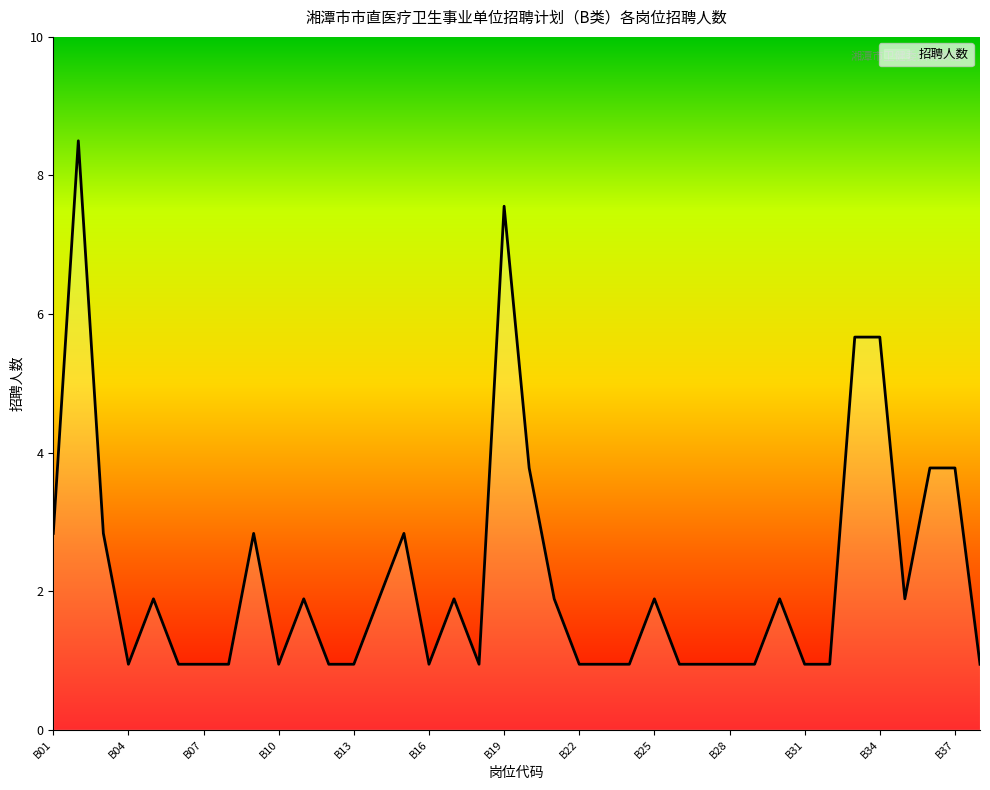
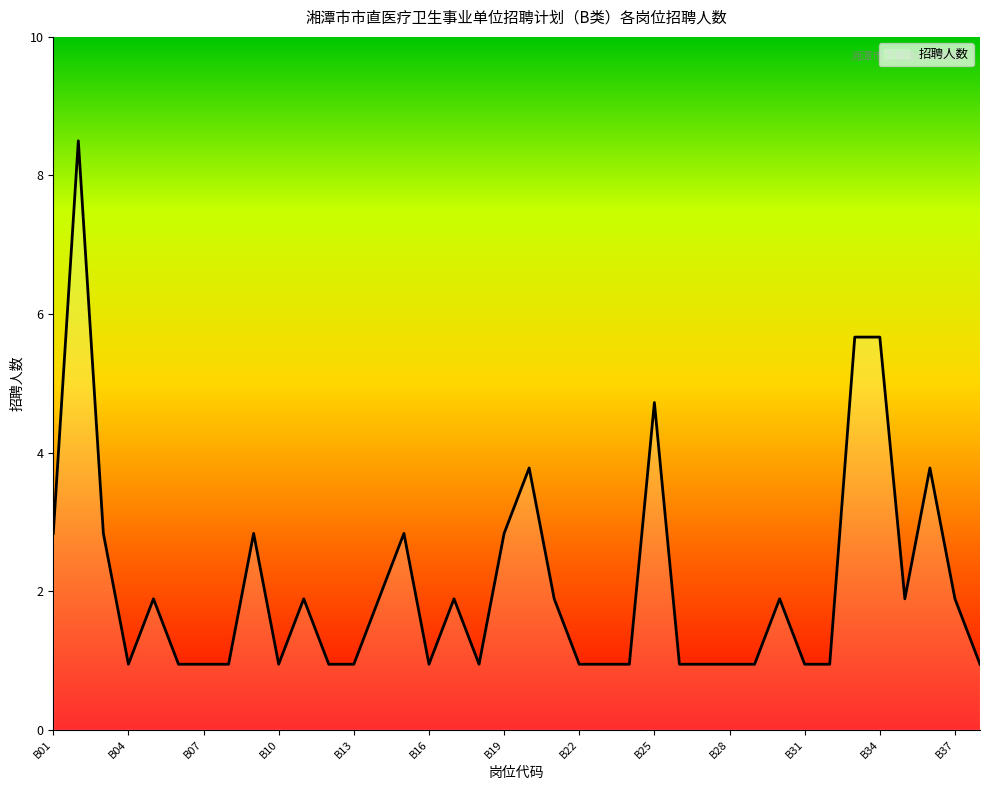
B19: 7.6 -> 2.8
B25: 1.9 -> 4.7
B37: 3.8 -> 1.9
